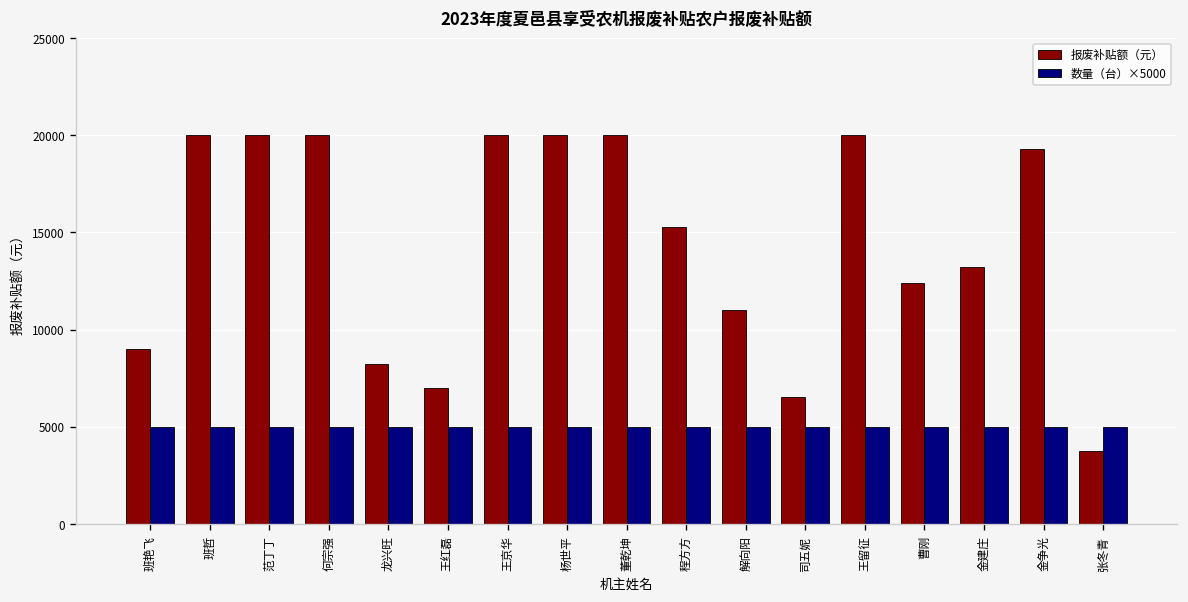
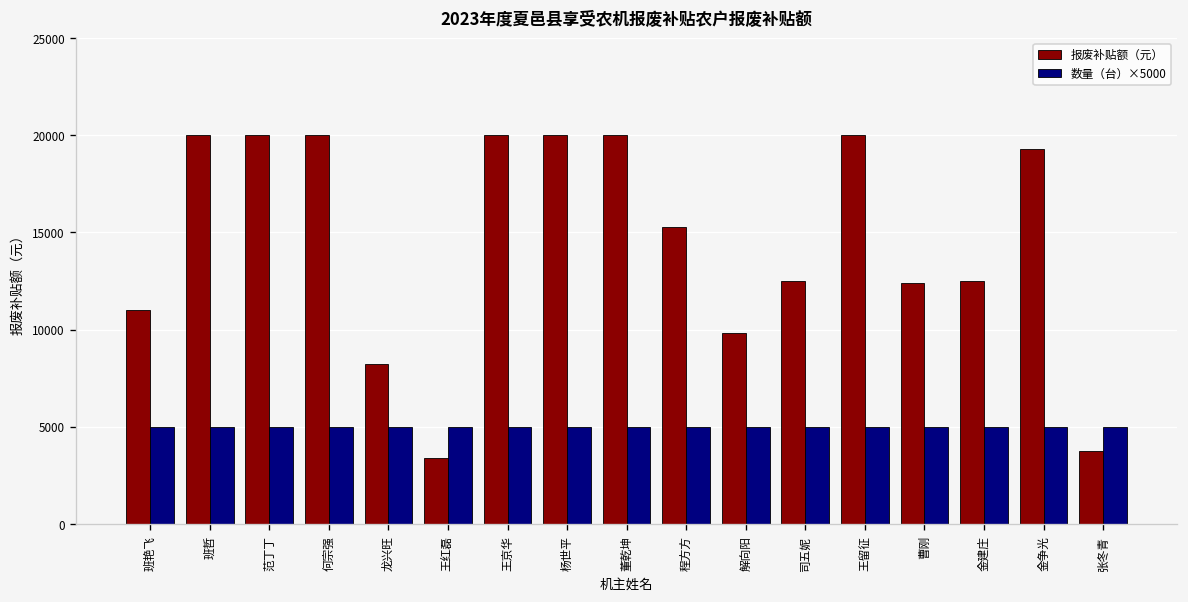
报废补贴额（元）, 班艳飞: 9000 -> 11000
报废补贴额（元）, 王红磊: 7000 -> 3400
报废补贴额（元）, 解向阳: 11000 -> 9800
报废补贴额（元）, 司五妮: 6500 -> 12500
报废补贴额（元）, 金建庄: 13200 -> 12500
